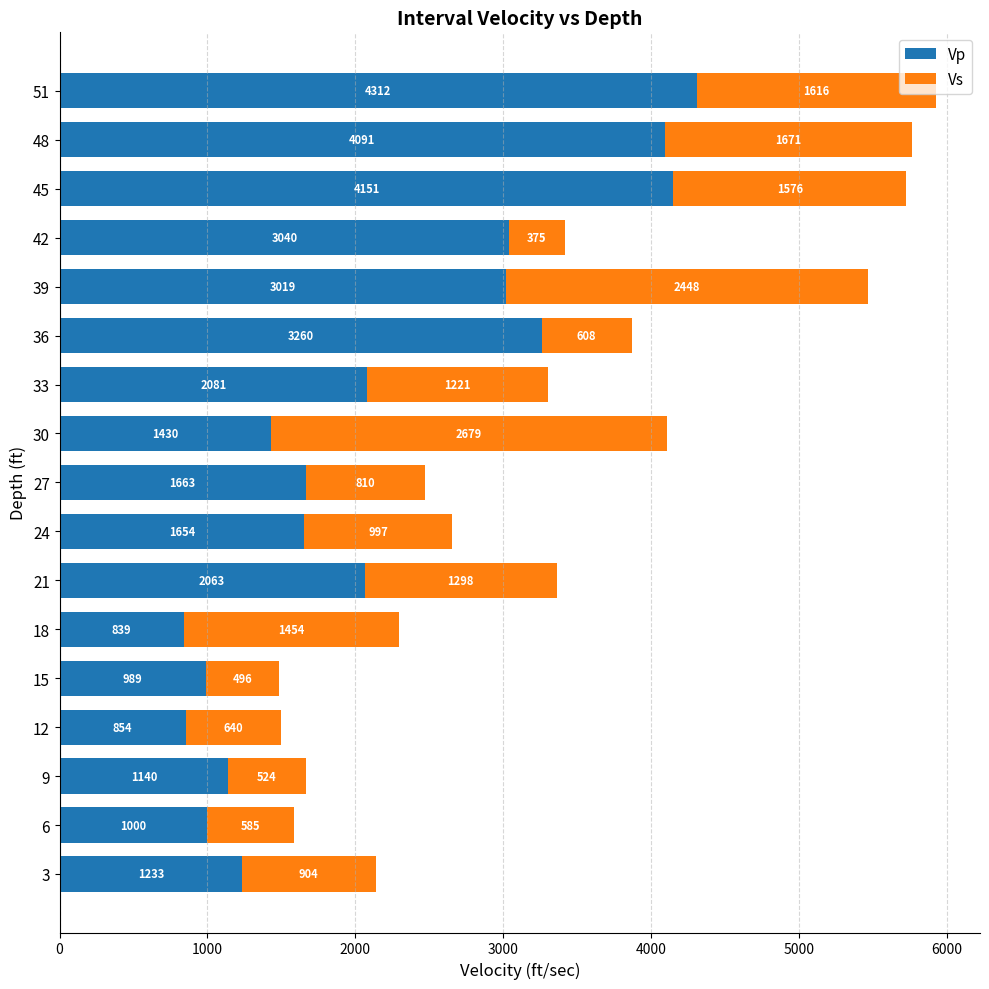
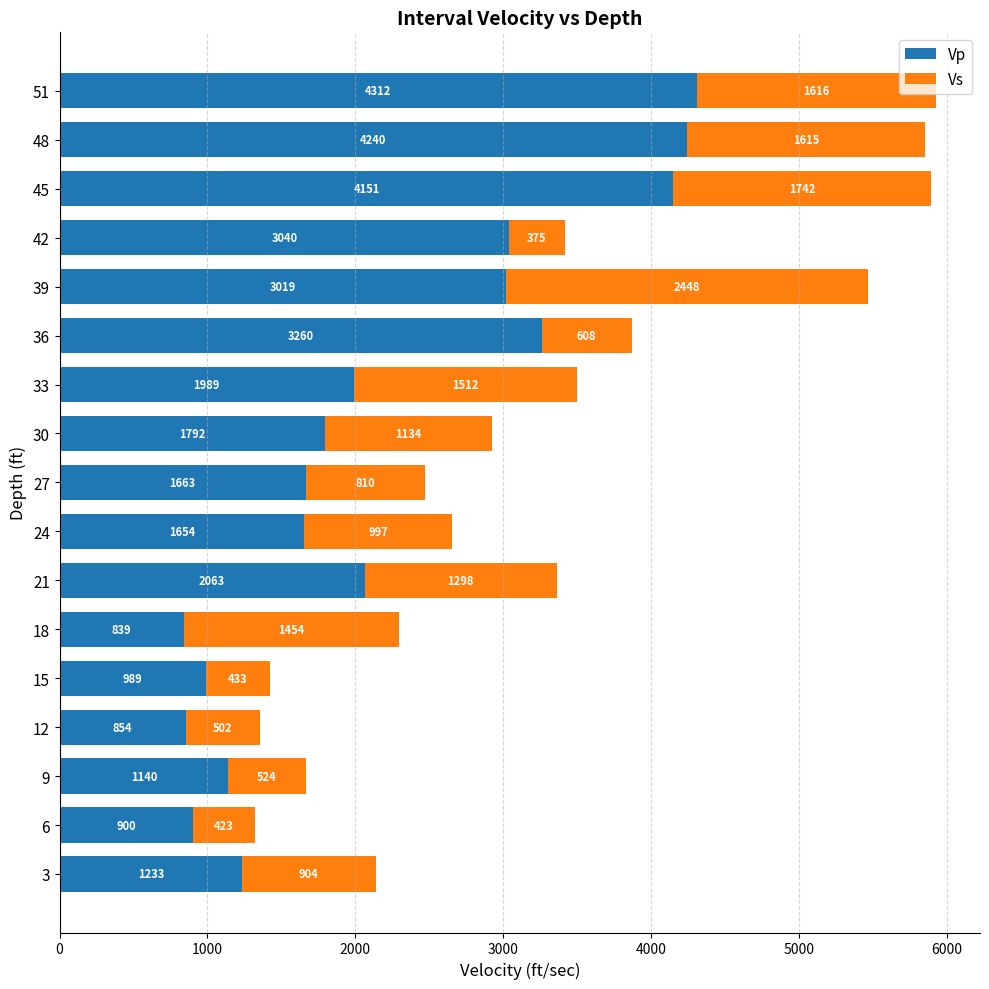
Vp, 48: 4091 -> 4240
Vs, 48: 1671 -> 1615
Vs, 45: 1576 -> 1742
Vp, 33: 2081 -> 1989
Vs, 33: 1221 -> 1512
Vp, 30: 1430 -> 1792
Vs, 30: 2679 -> 1134
Vs, 15: 496 -> 433
Vs, 12: 640 -> 502
Vp, 6: 1000 -> 900
Vs, 6: 585 -> 423
